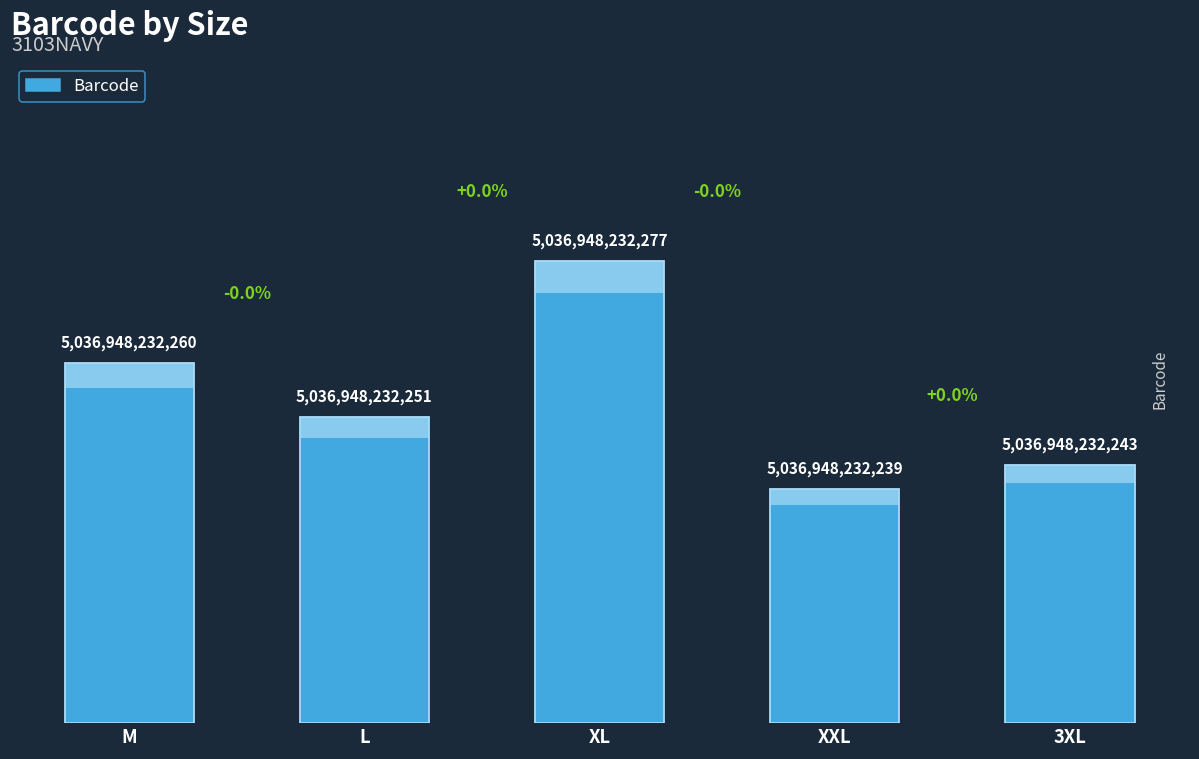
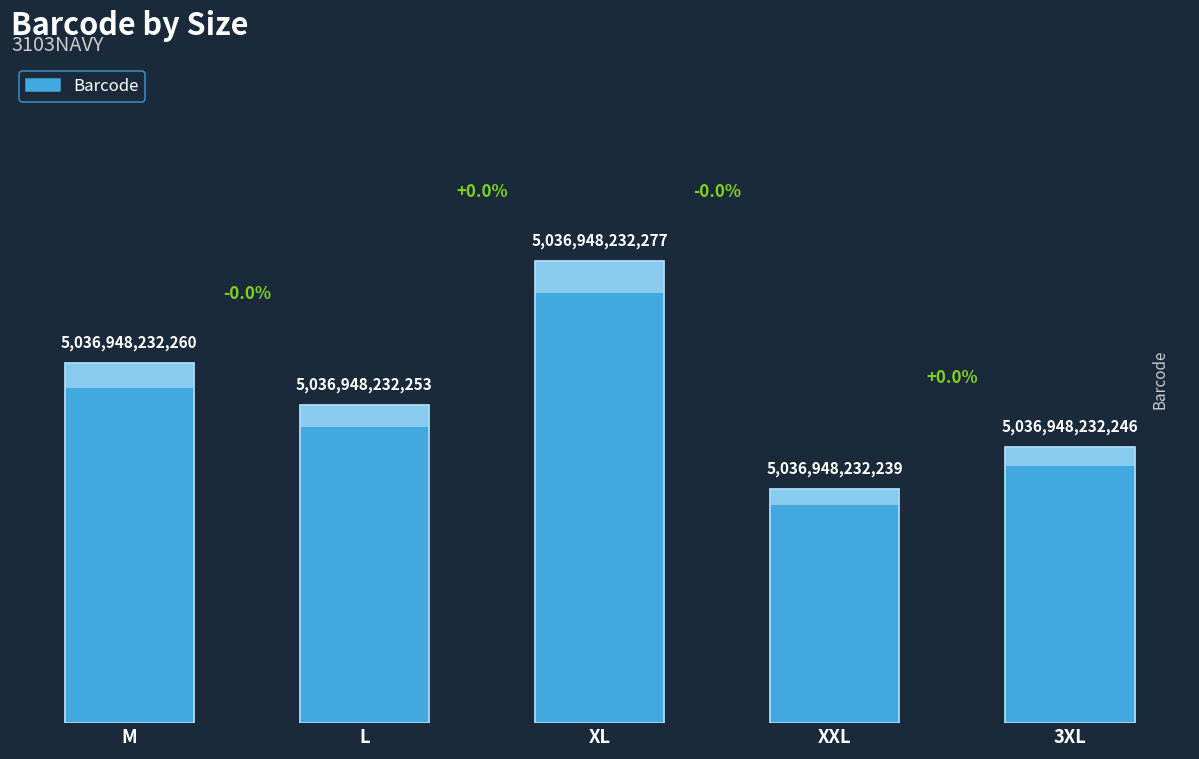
Barcode, L: 5,036,948,232,251 -> 5,036,948,232,253
Barcode, 3XL: 5,036,948,232,243 -> 5,036,948,232,246
